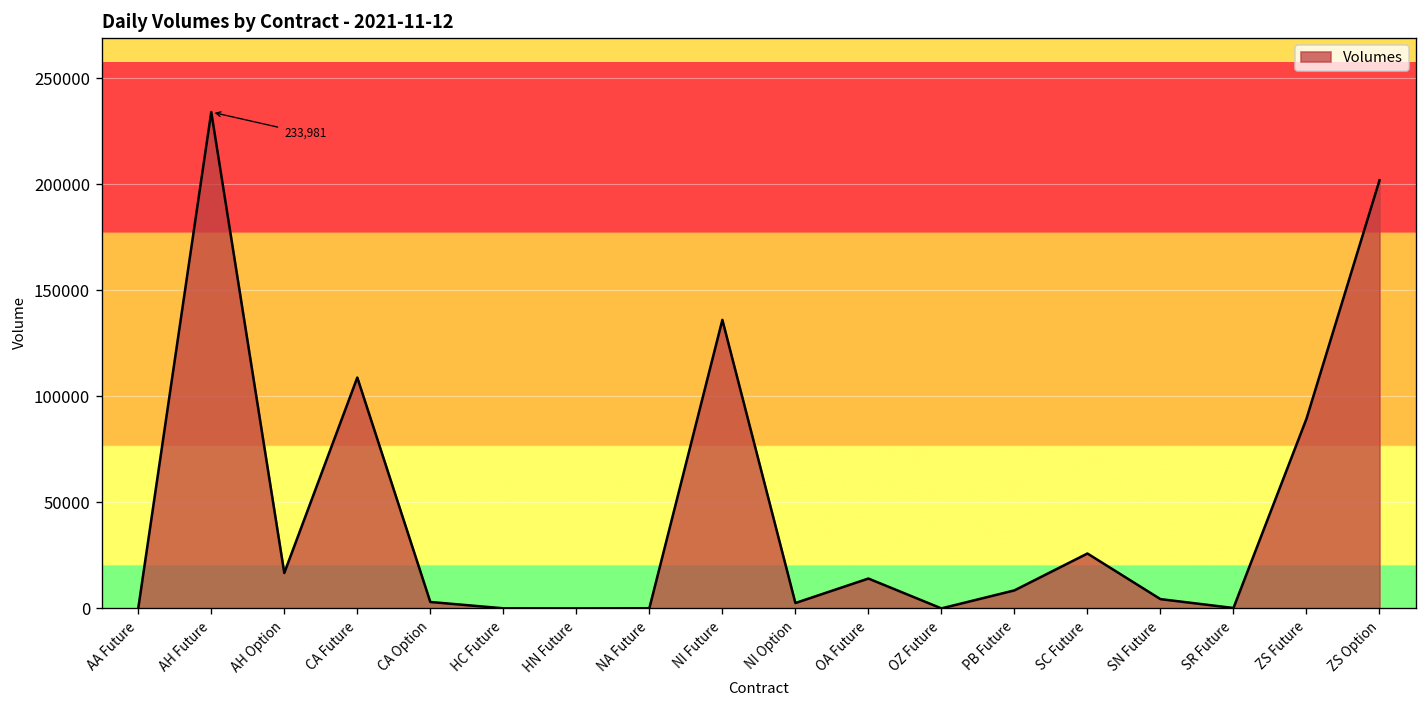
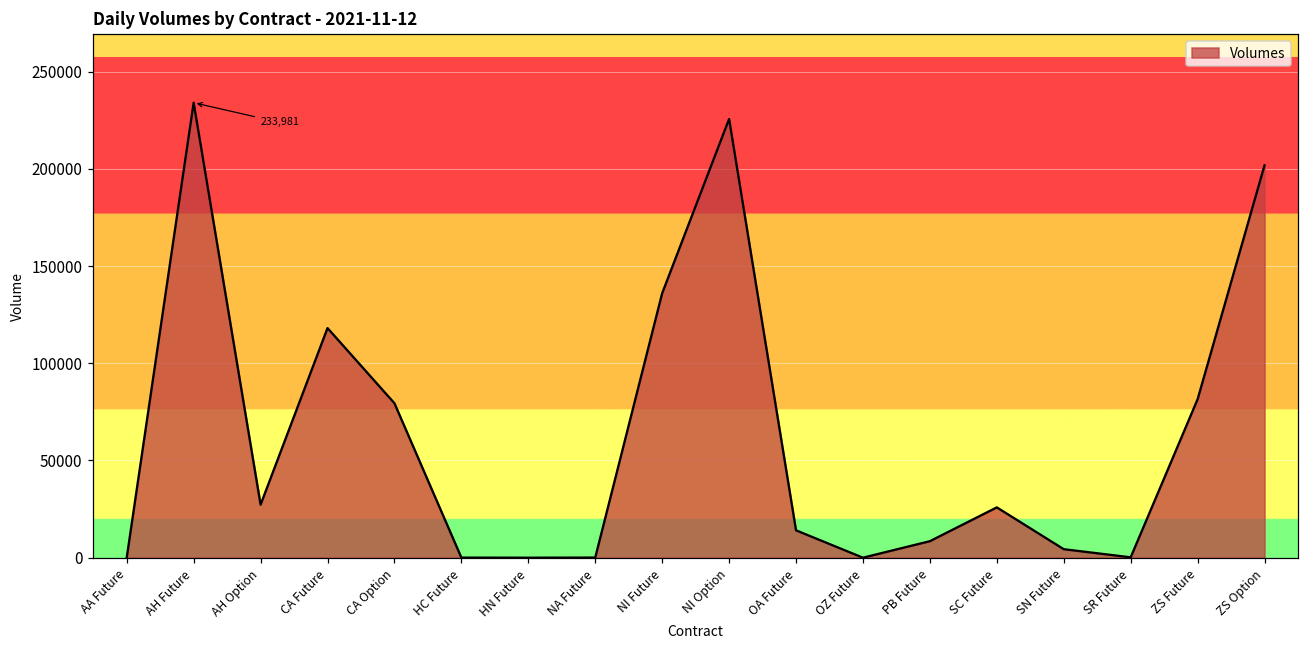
AH Option: 17000 -> 27000
CA Future: 109000 -> 118000
CA Option: 3000 -> 79000
NI Option: 3000 -> 226000
ZS Future: 89000 -> 82000
